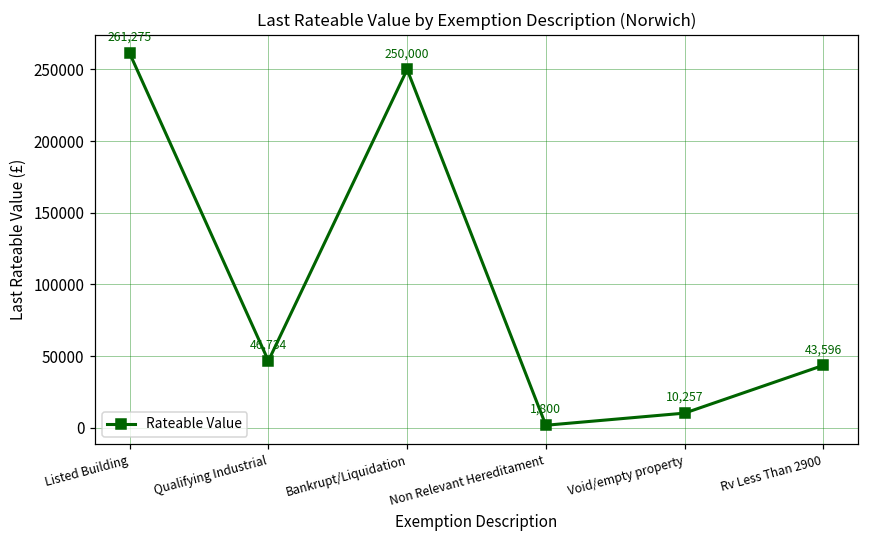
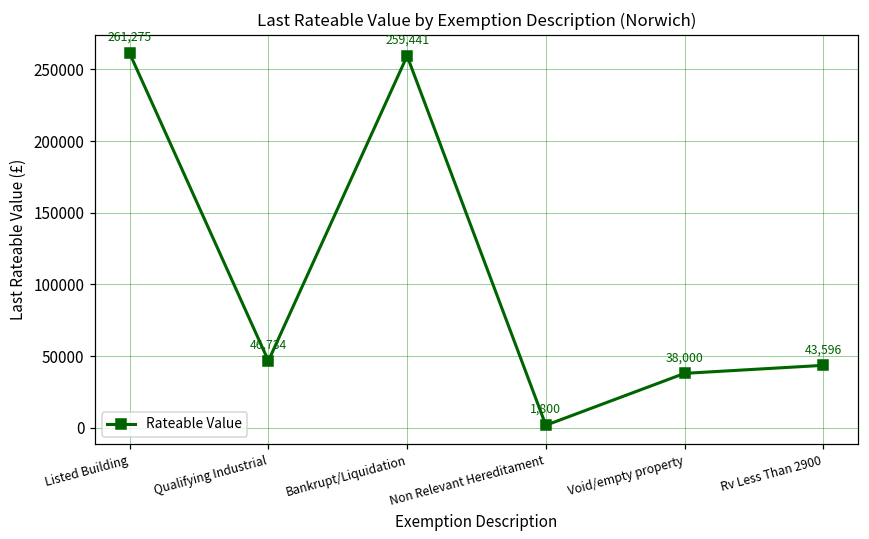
Bankrupt/Liquidation: 250,000 -> 259,441
Void/empty property: 10,257 -> 38,000
